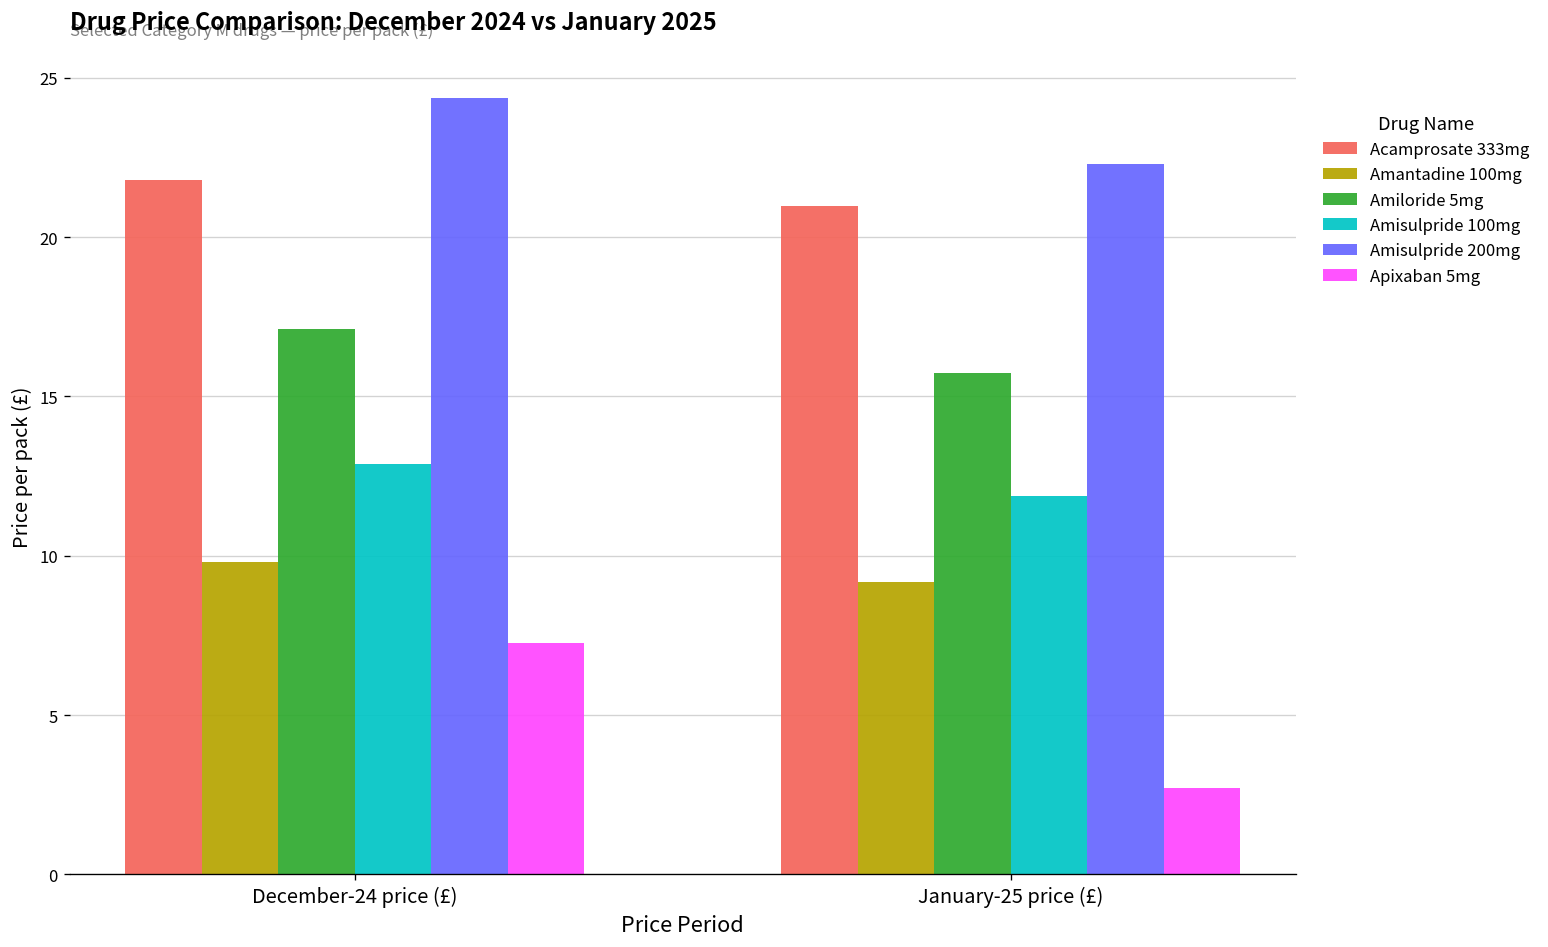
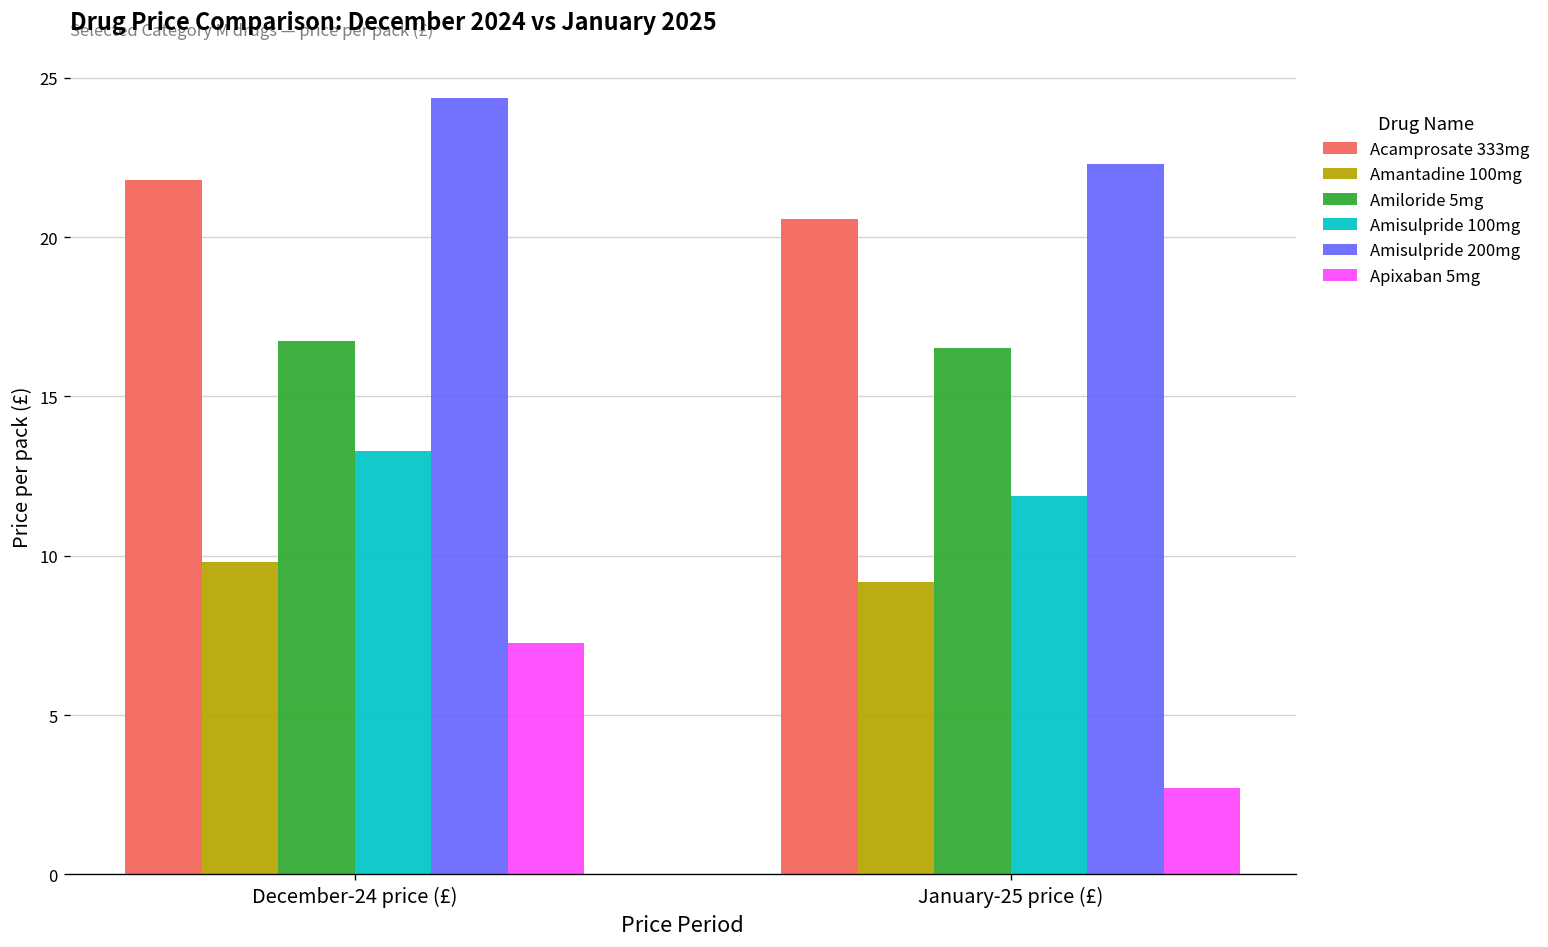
Amiloride 5mg, December-24 price (£): 17.1 -> 16.7
Amisulpride 100mg, December-24 price (£): 12.9 -> 13.3
Acamprosate 333mg, January-25 price (£): 21.0 -> 20.6
Amiloride 5mg, January-25 price (£): 15.7 -> 16.5
